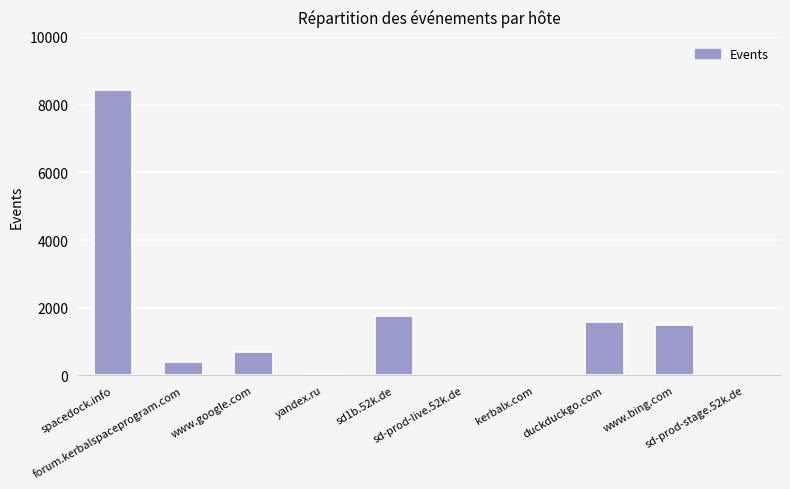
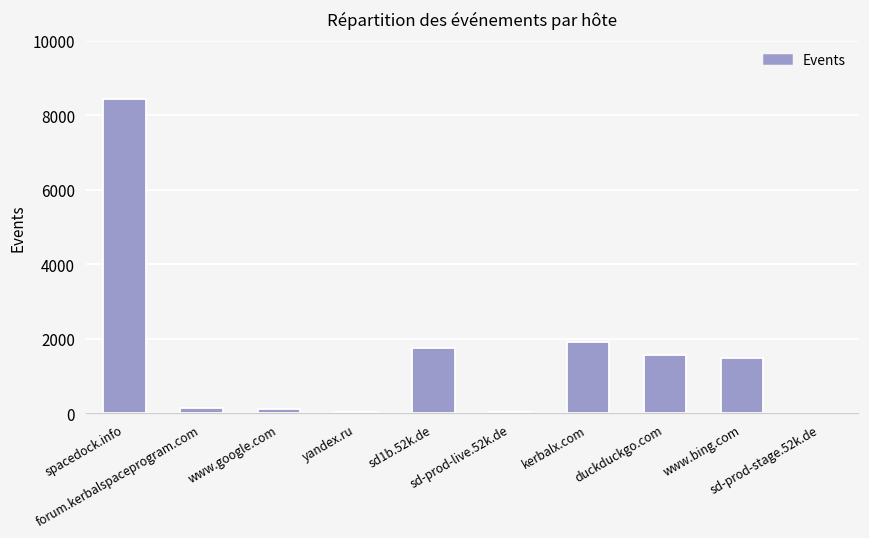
forum.kerbalspaceprogram.com: 400 -> 100
www.google.com: 700 -> 100
kerbalx.com: 0 -> 1900
